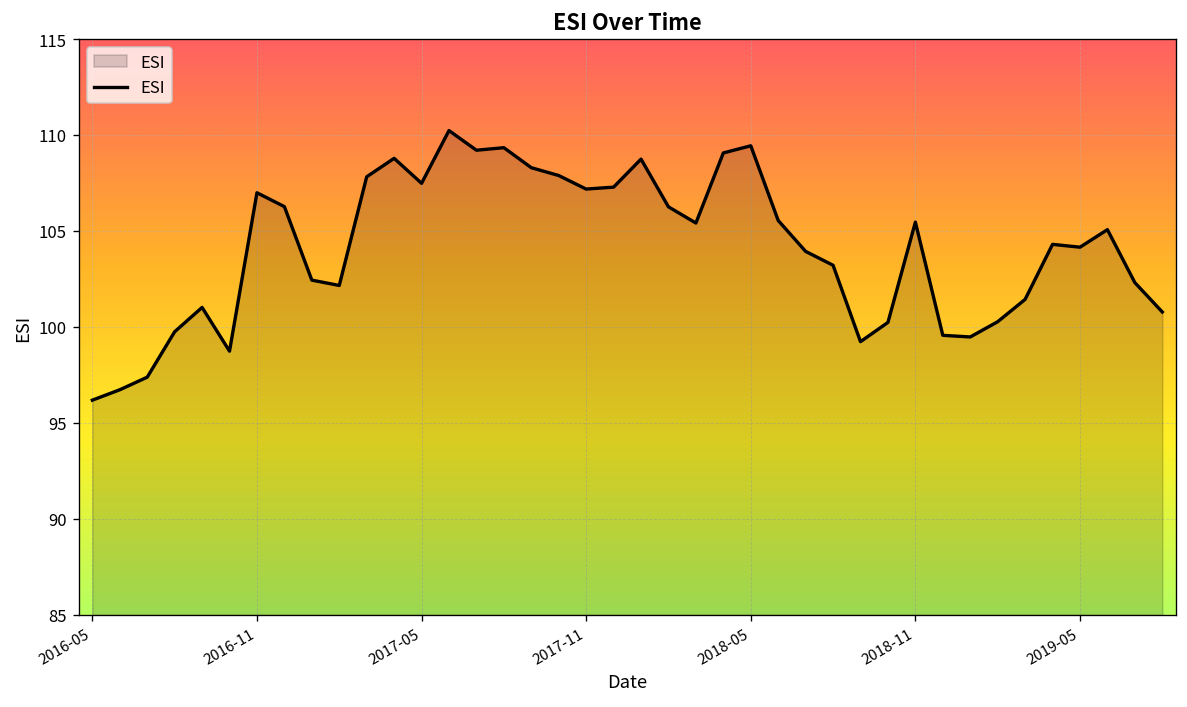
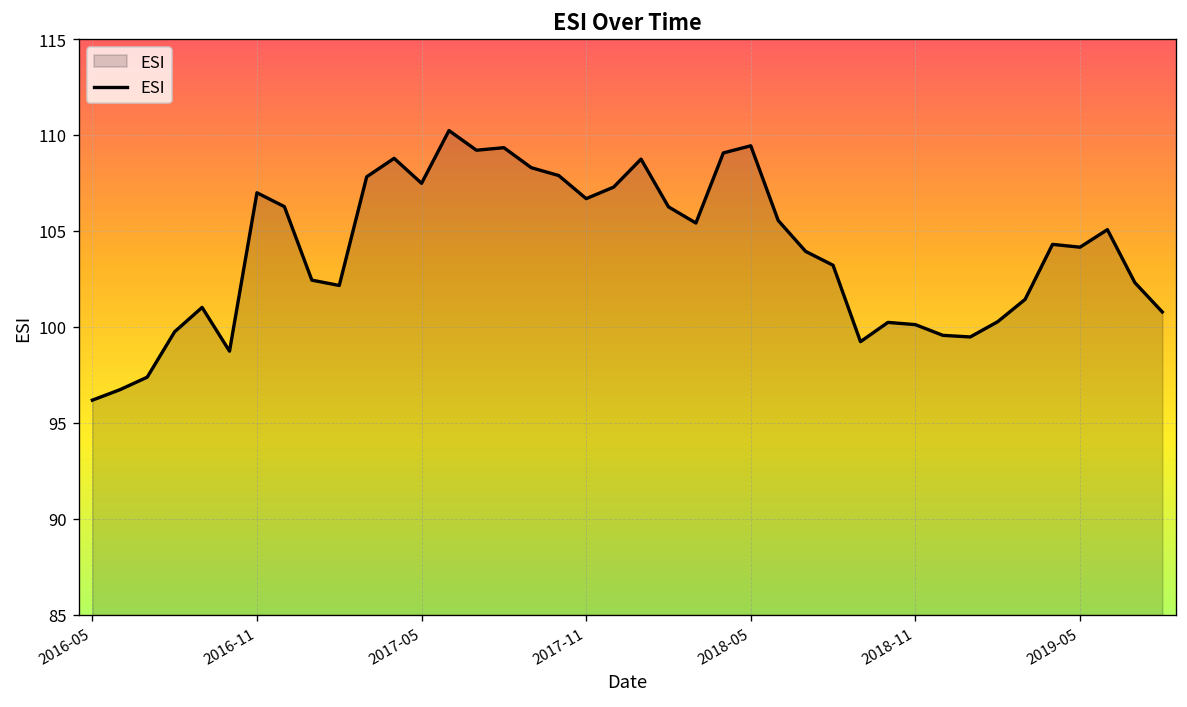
2017-11: 107.2 -> 106.7
2018-11: 105.5 -> 100.1
